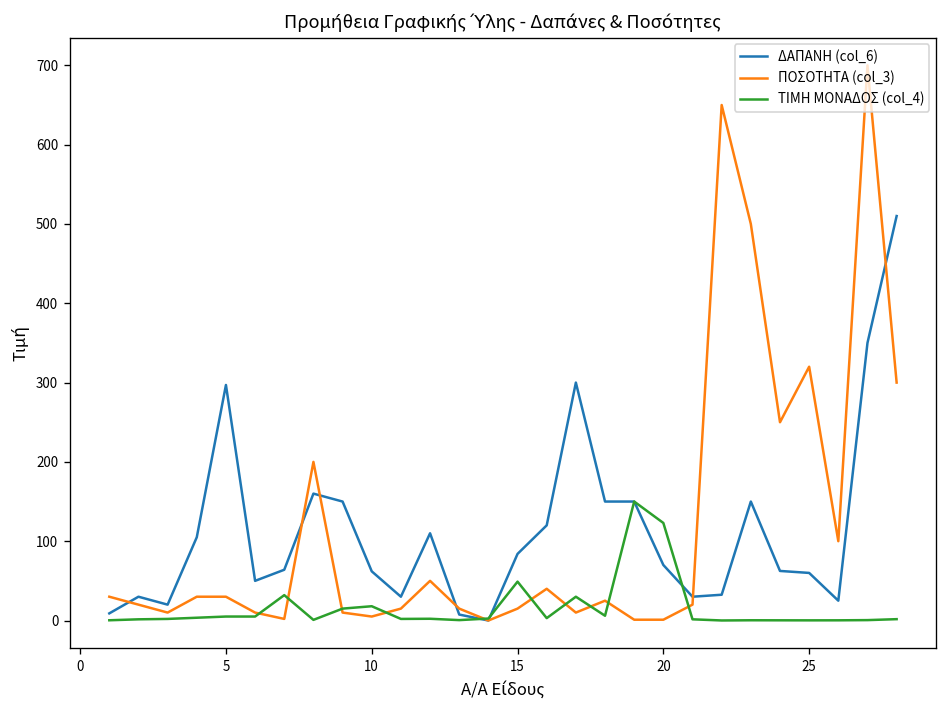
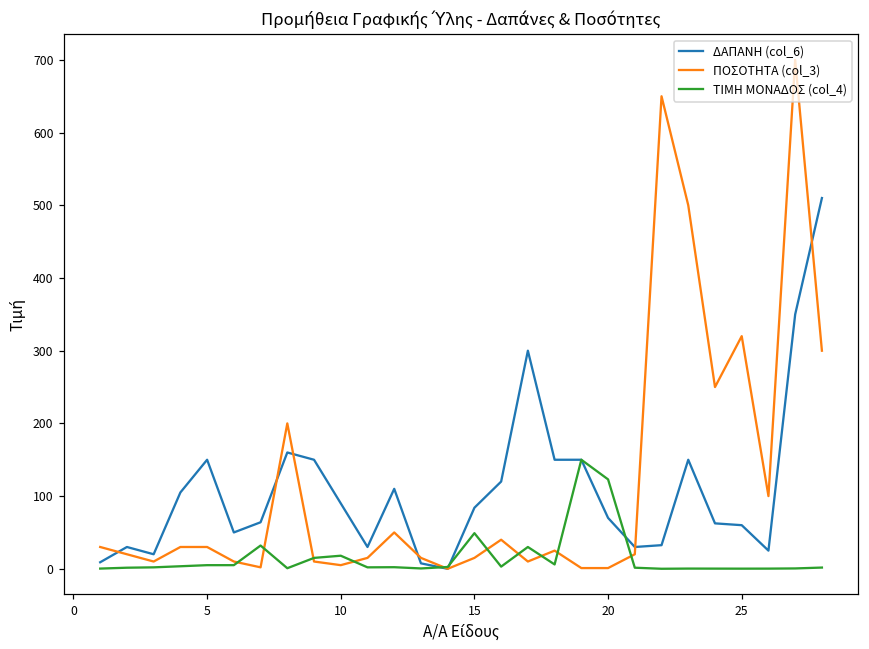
ΔΑΠΑΝΗ (col_6), 5: 300 -> 150
ΔΑΠΑΝΗ (col_6), 10: 60 -> 90
